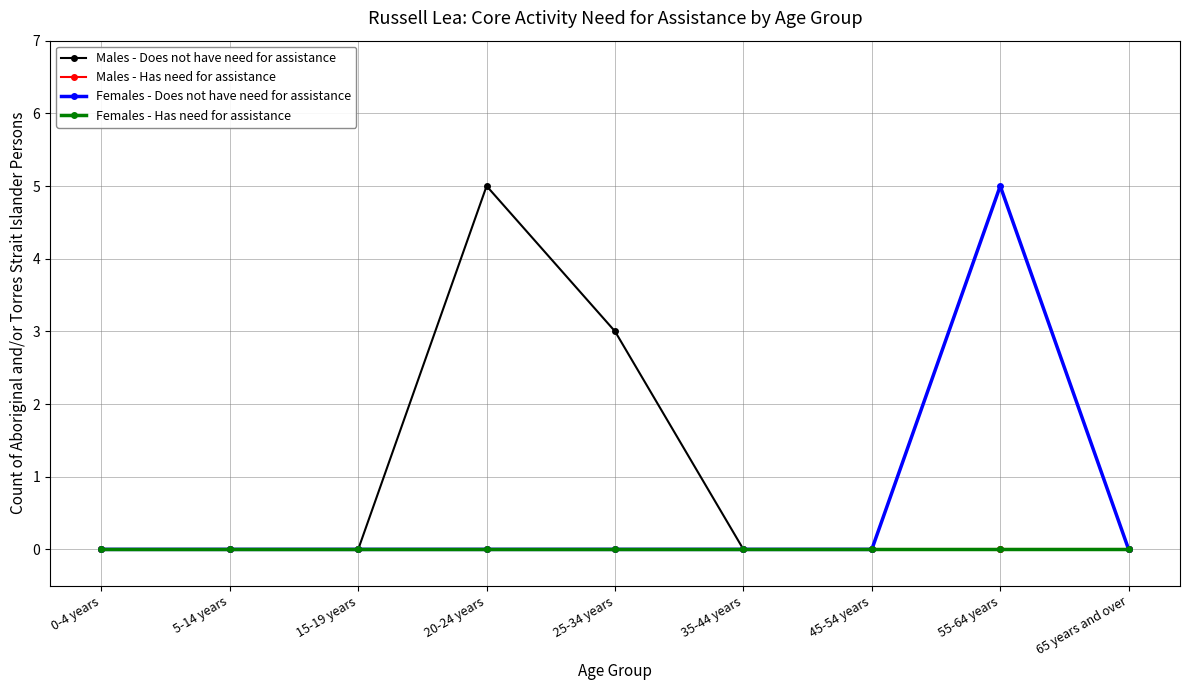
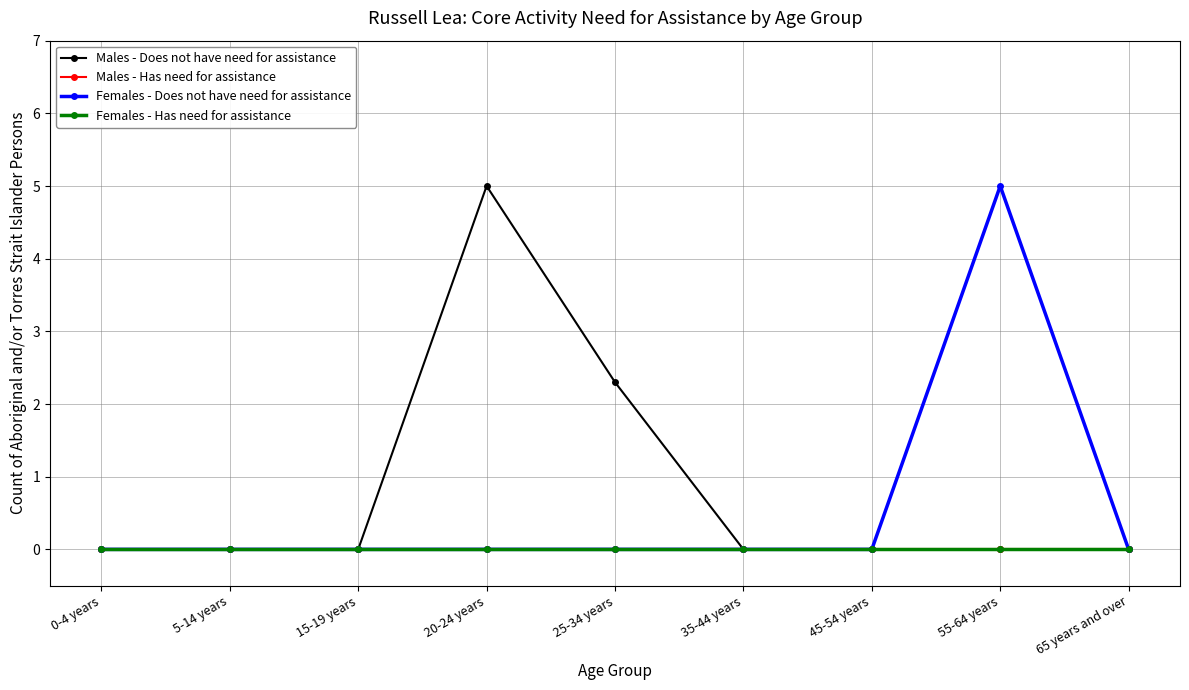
Males - Does not have need for assistance, 25-34 years: 3.0 -> 2.3
